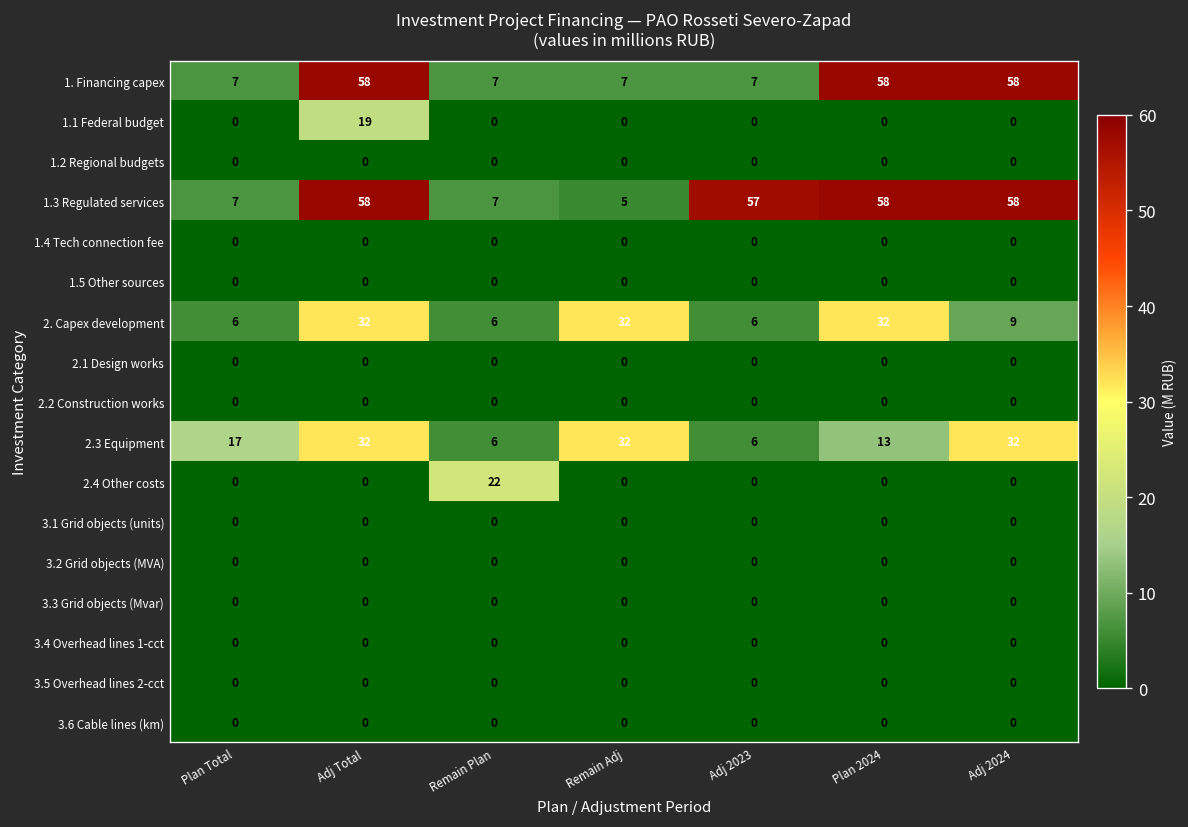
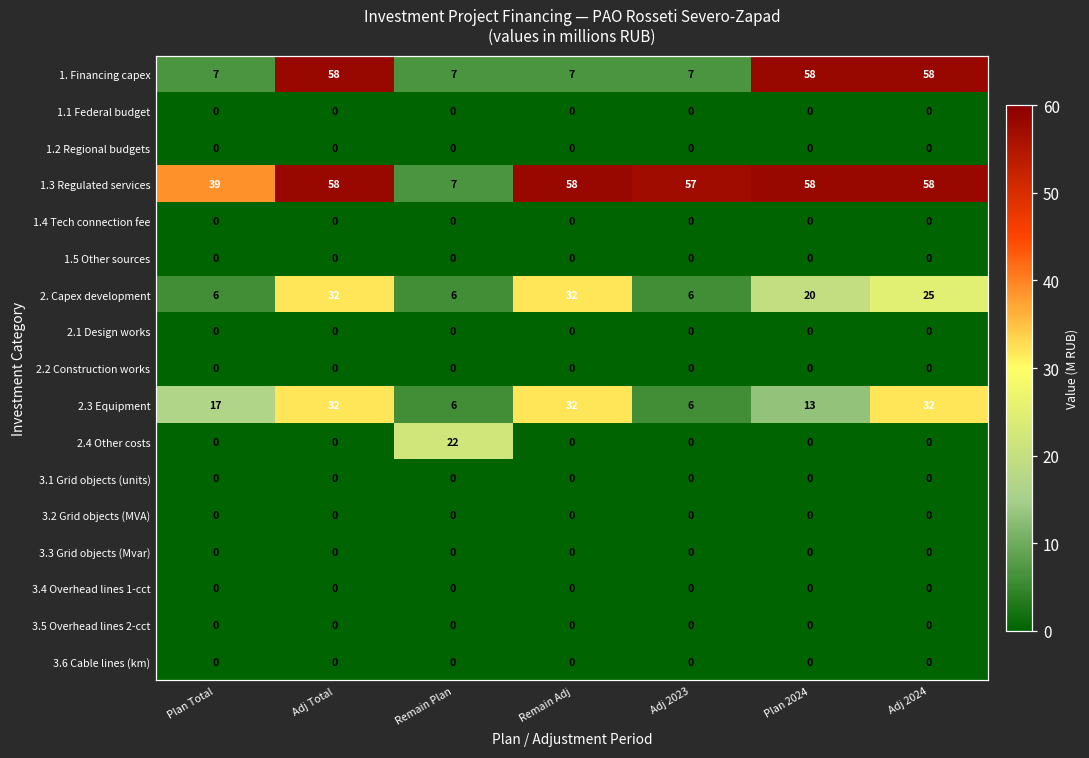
1.1 Federal budget, Adj Total: 19 -> 0
1.3 Regulated services, Plan Total: 7 -> 39
1.3 Regulated services, Remain Adj: 5 -> 58
2. Capex development, Plan 2024: 32 -> 20
2. Capex development, Adj 2024: 9 -> 25
